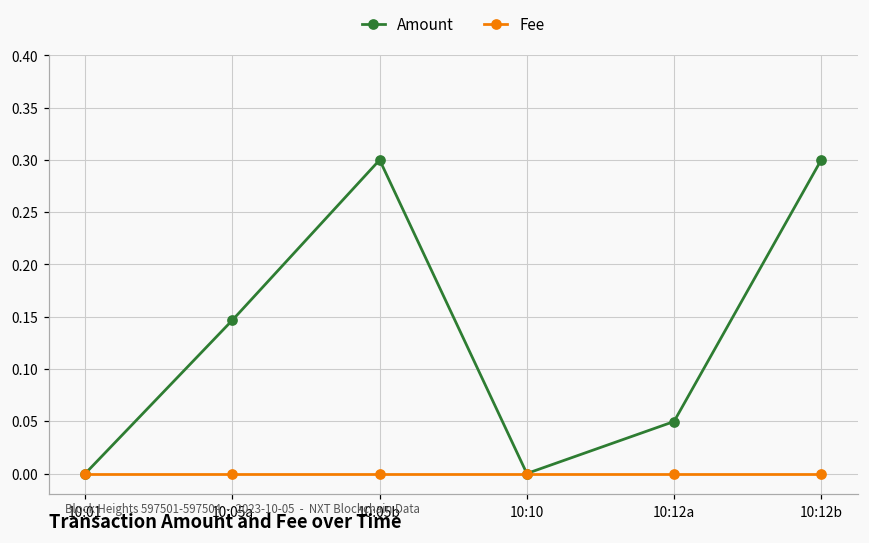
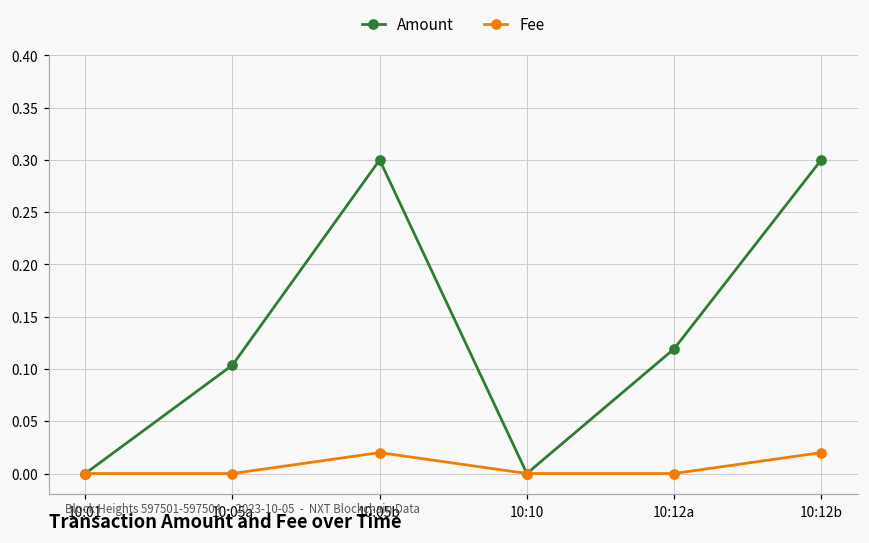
Amount, 10:05a: 0.15 -> 0.10
Fee, 10:05b: 0.00 -> 0.02
Amount, 10:12a: 0.05 -> 0.12
Fee, 10:12b: 0.00 -> 0.02
